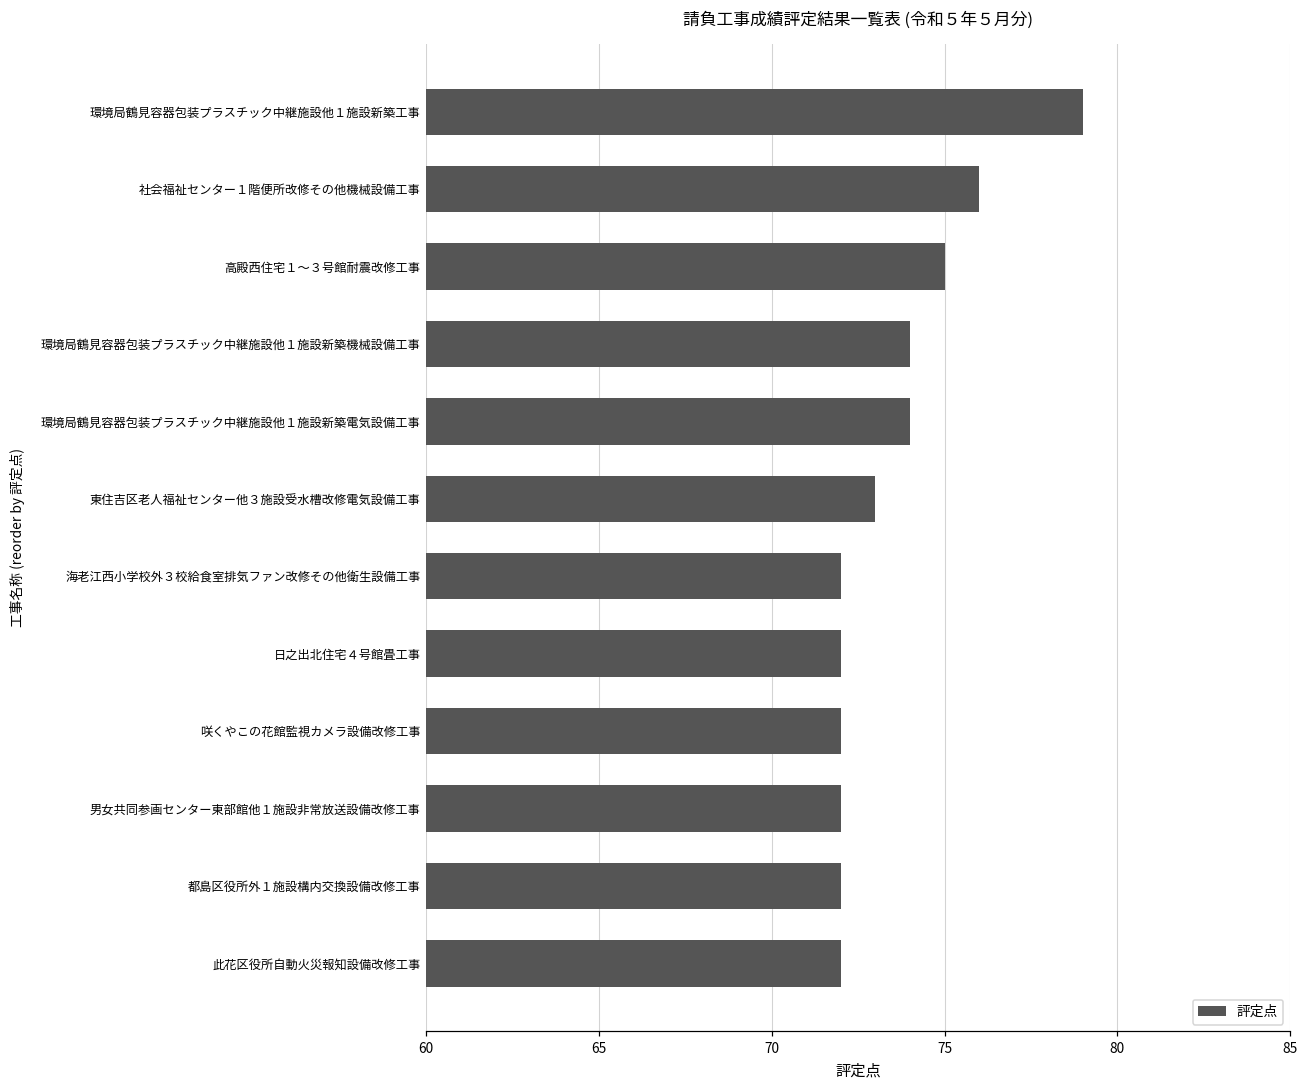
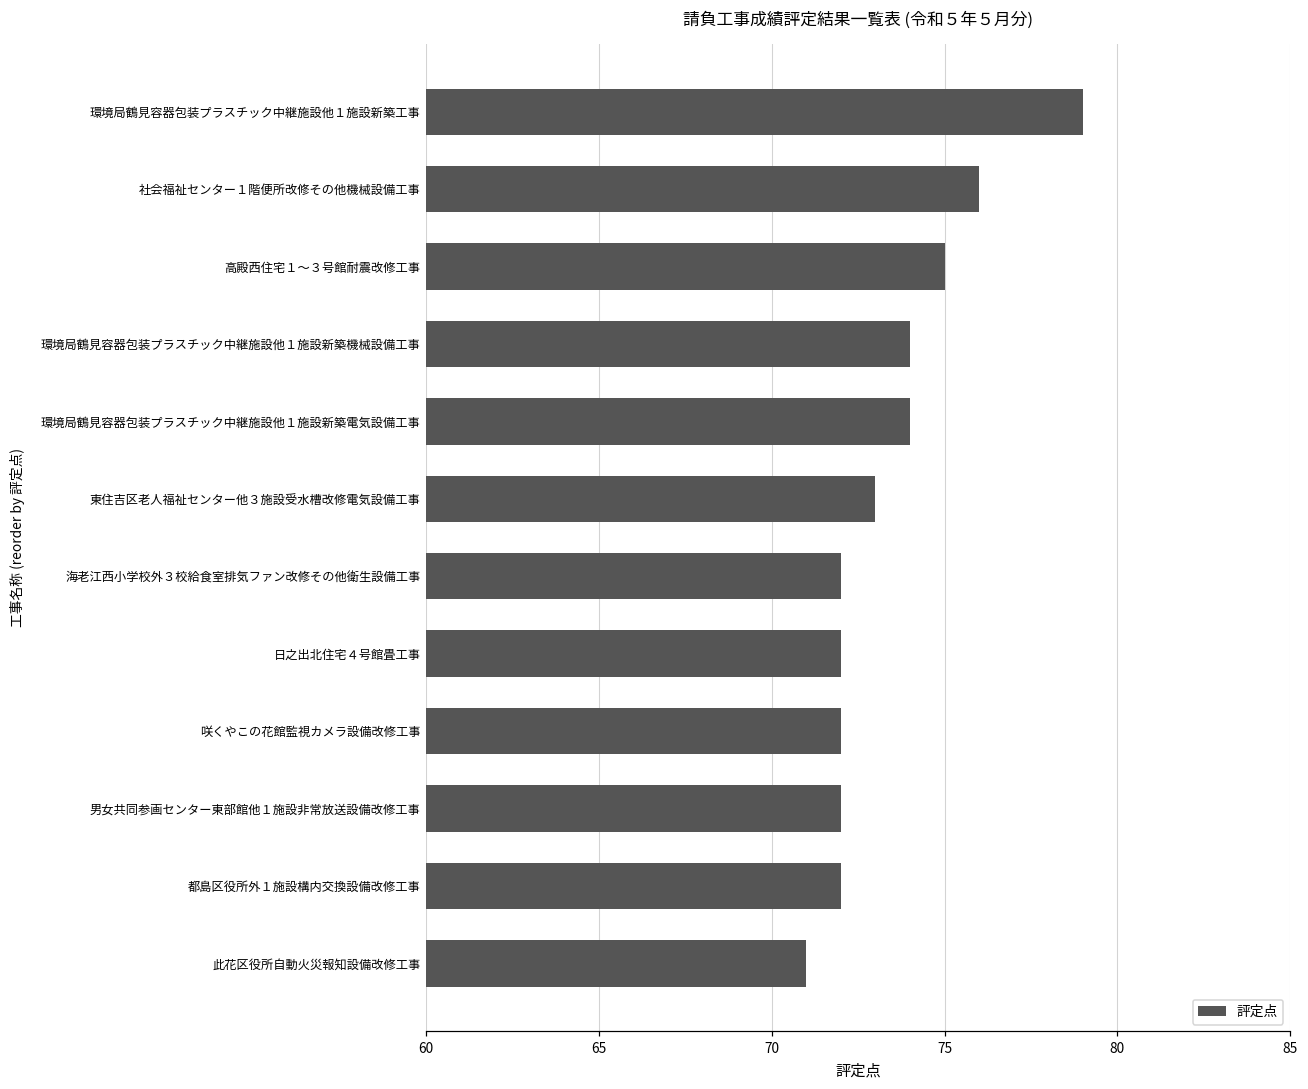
此花区役所自動火災報知設備改修工事: 72 -> 71
